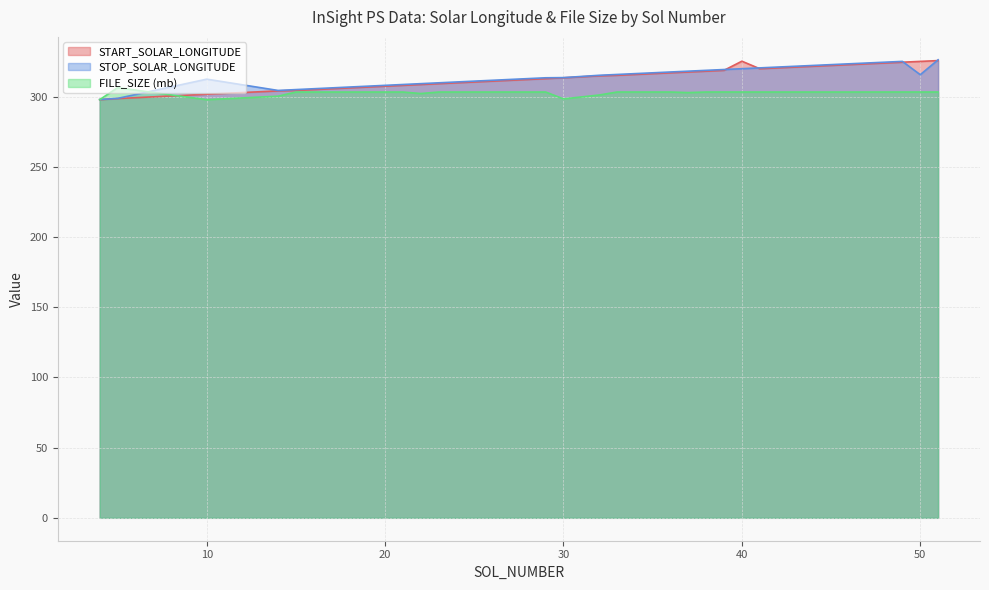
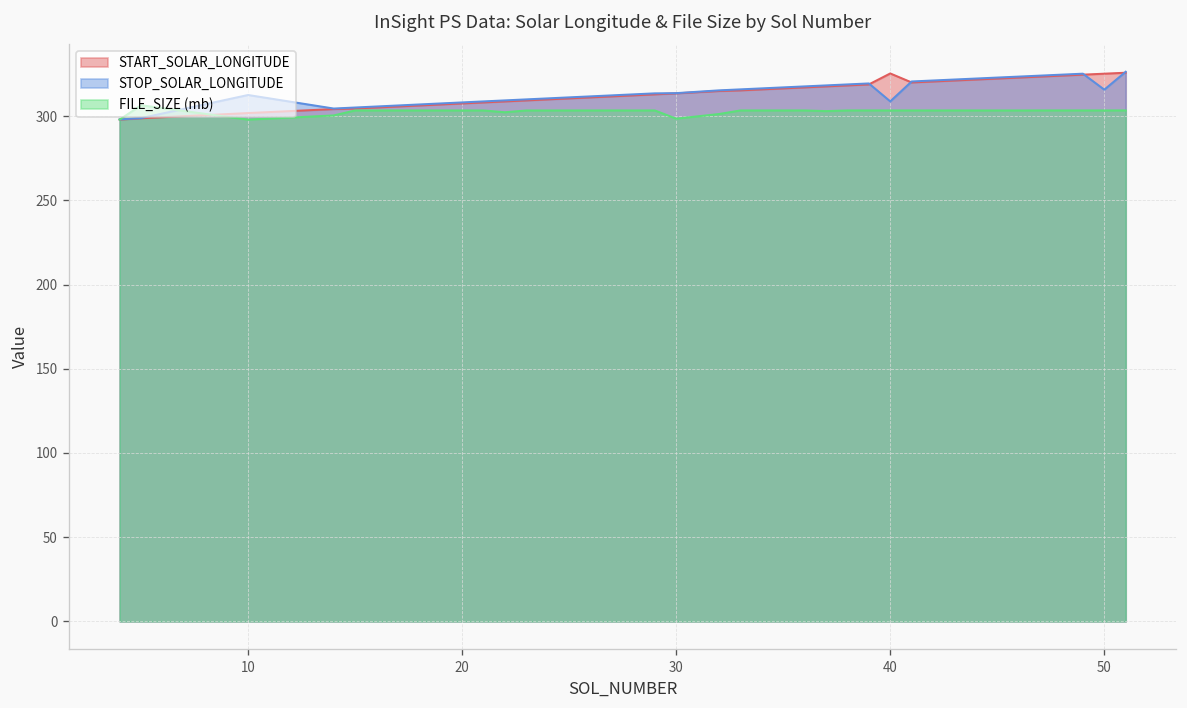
STOP_SOLAR_LONGITUDE, 40: 320 -> 309
